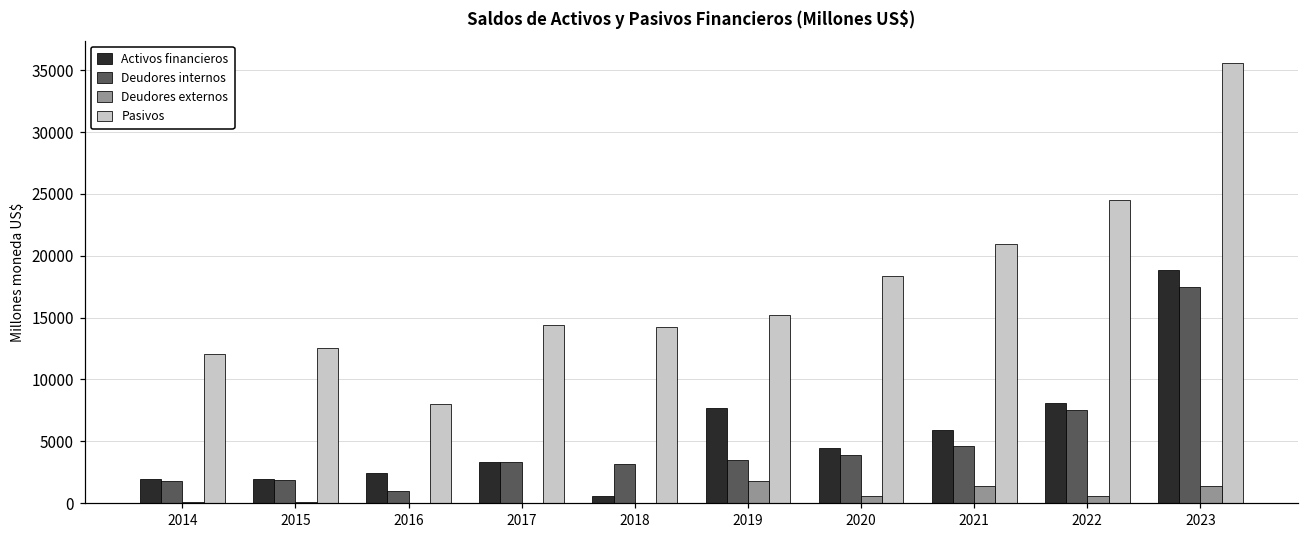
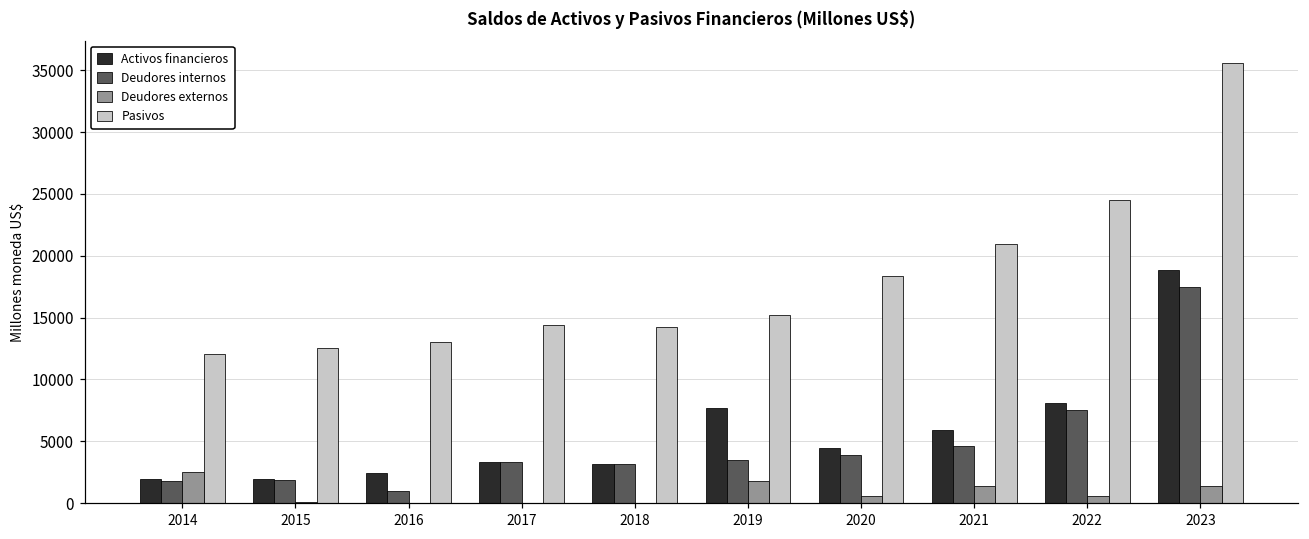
Deudores externos, 2014: 100 -> 2500
Pasivos, 2016: 8000 -> 13100
Activos financieros, 2018: 600 -> 3200
